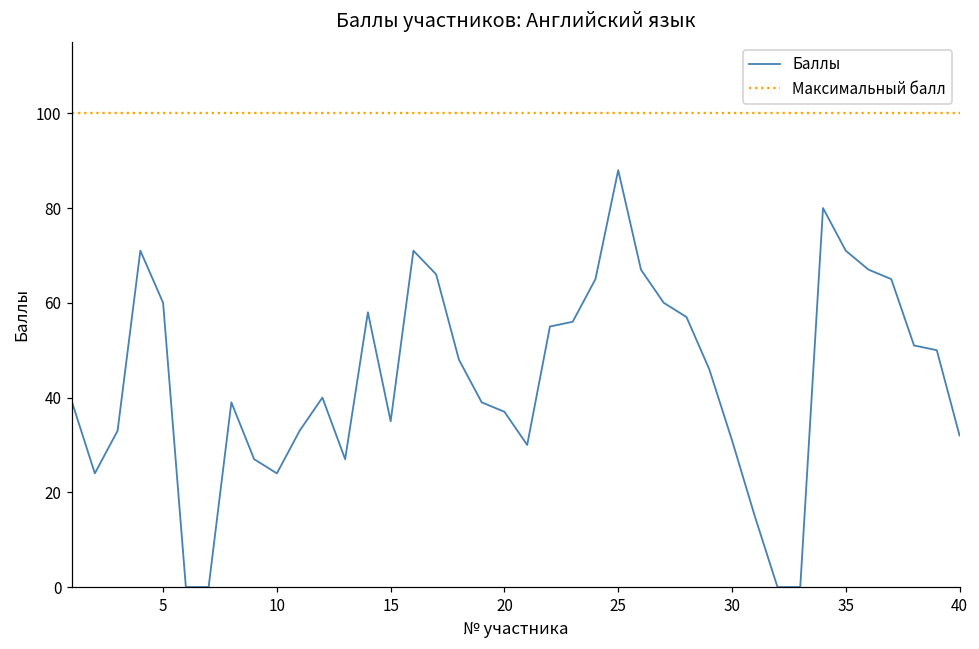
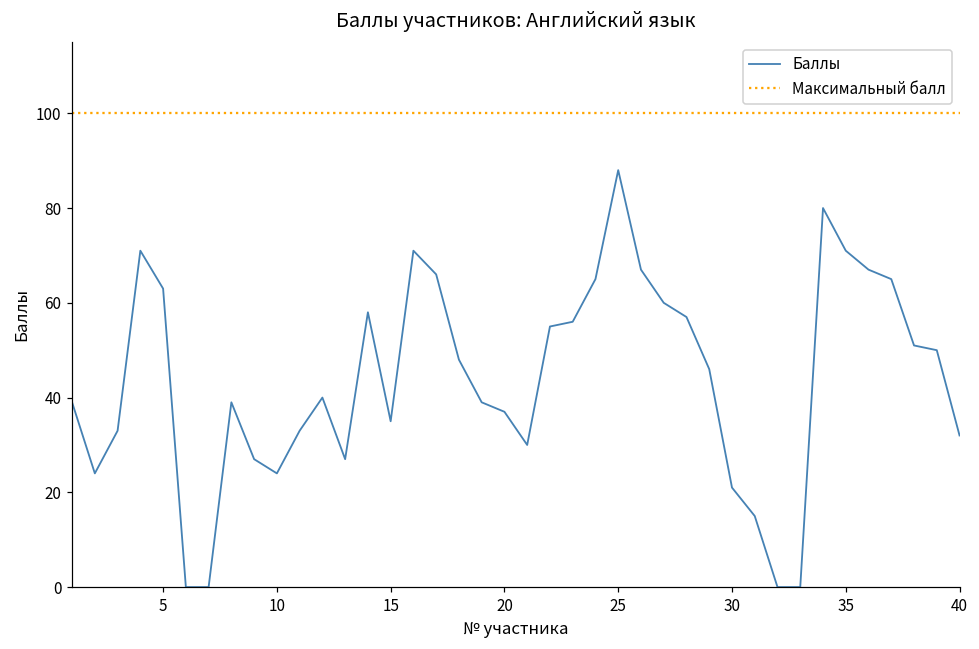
Баллы, 5: 60 -> 63
Баллы, 30: 31 -> 21
